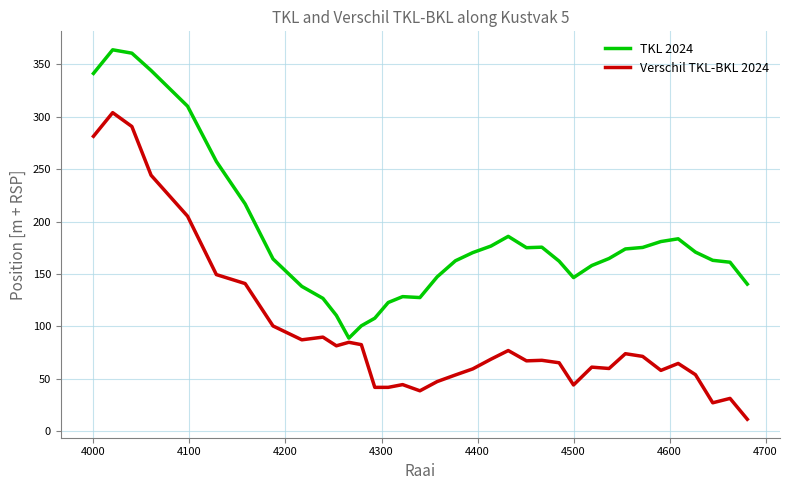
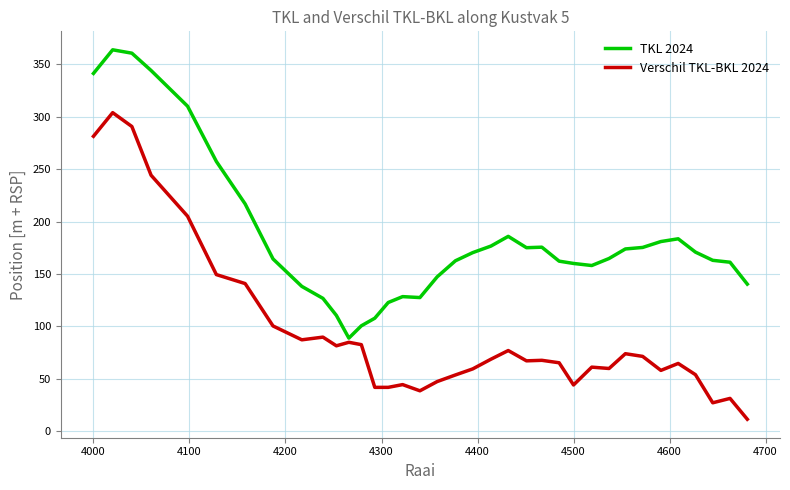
TKL 2024, 4500: 147 -> 160
